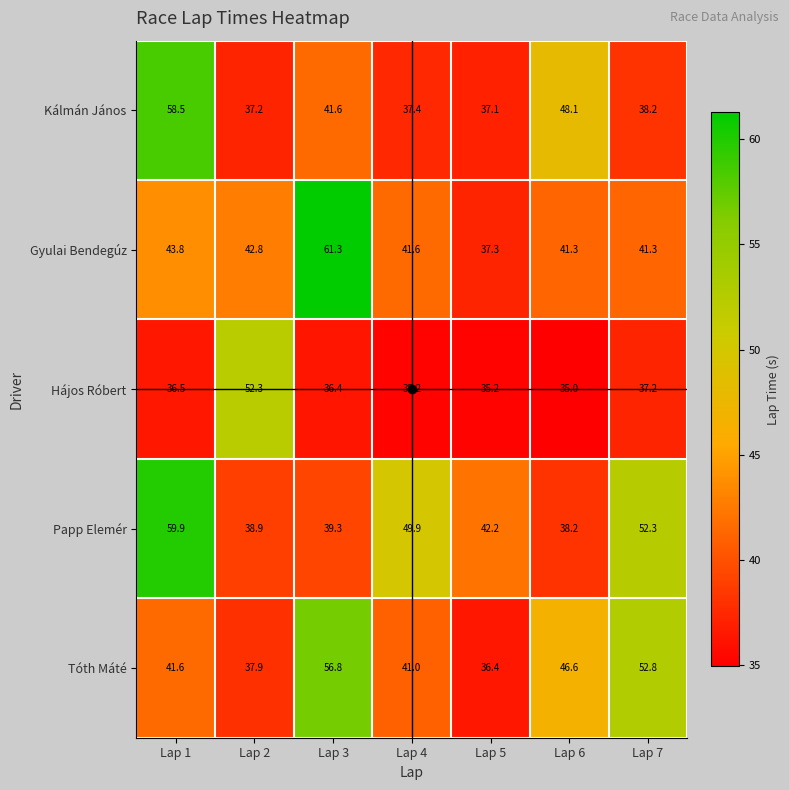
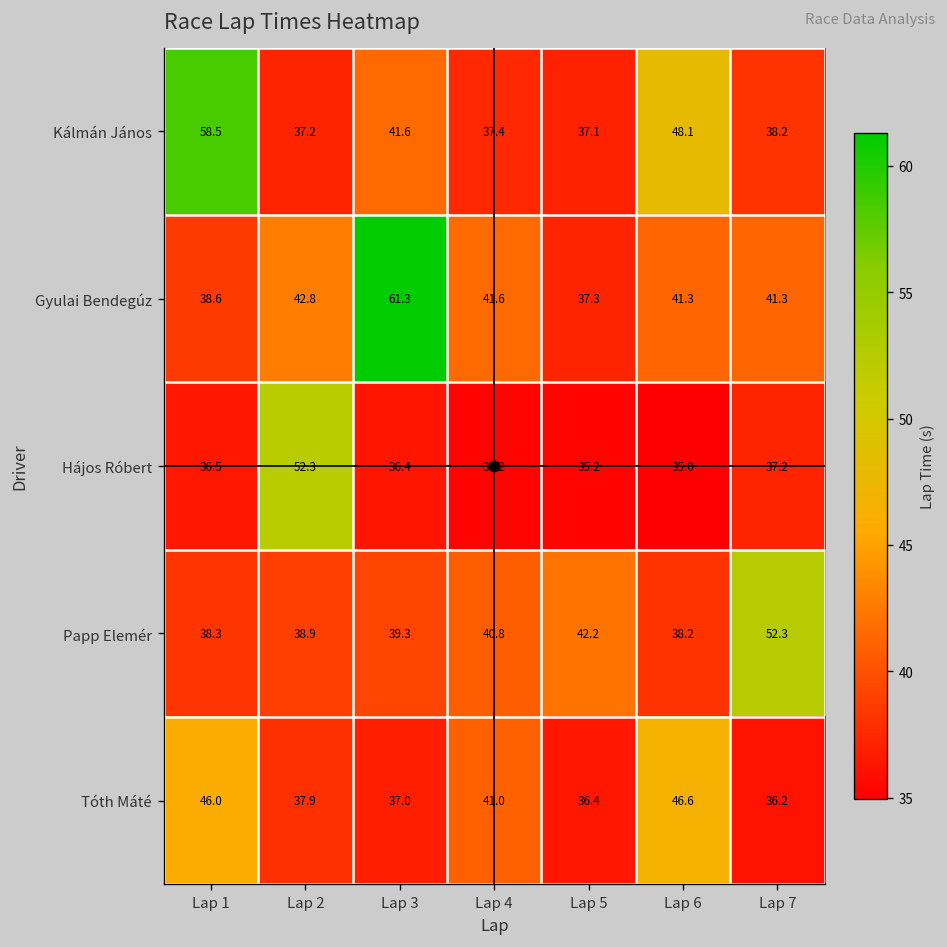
Gyulai Bendegúz, Lap 1: 43.8 -> 38.6
Papp Elemér, Lap 1: 59.9 -> 38.3
Papp Elemér, Lap 4: 49.9 -> 40.8
Tóth Máté, Lap 1: 41.6 -> 46.0
Tóth Máté, Lap 3: 56.8 -> 37.0
Tóth Máté, Lap 7: 52.8 -> 36.2
